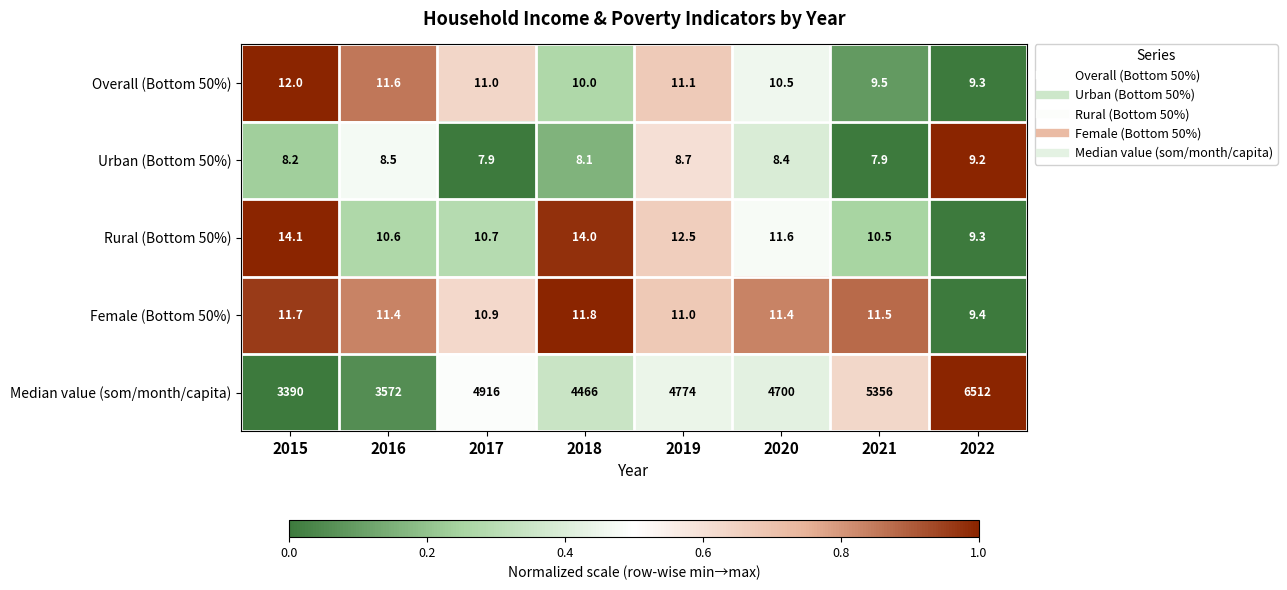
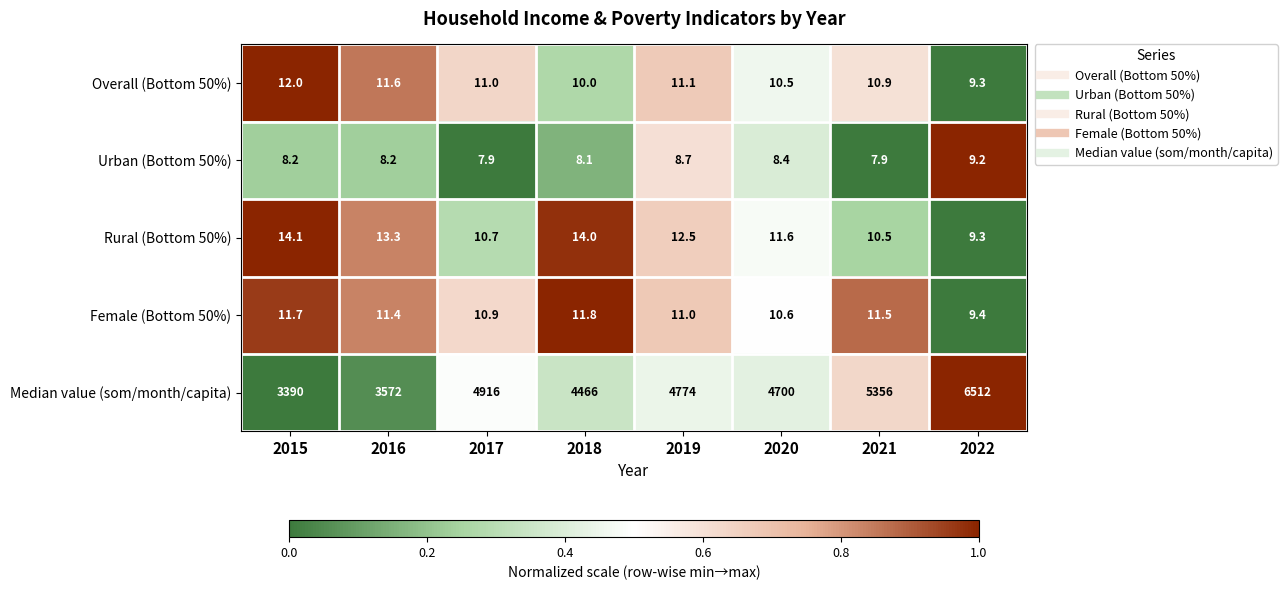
Overall (Bottom 50%), 2021: 9.5 -> 10.9
Urban (Bottom 50%), 2016: 8.5 -> 8.2
Rural (Bottom 50%), 2016: 10.6 -> 13.3
Female (Bottom 50%), 2020: 11.4 -> 10.6
